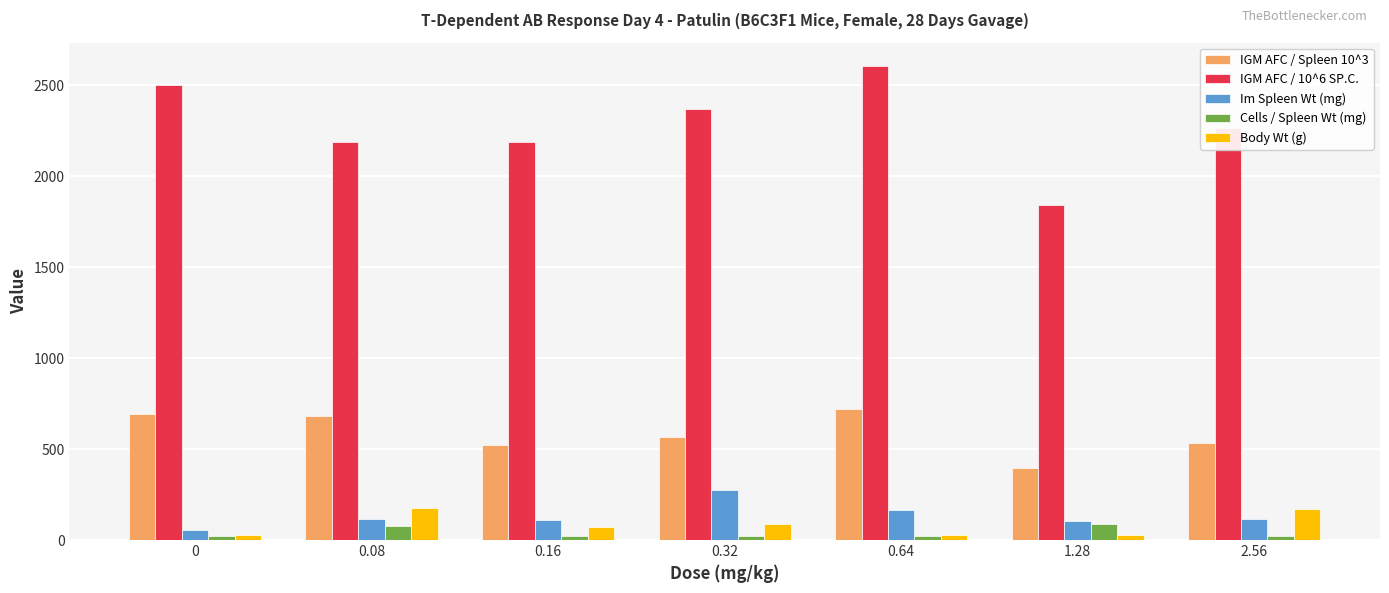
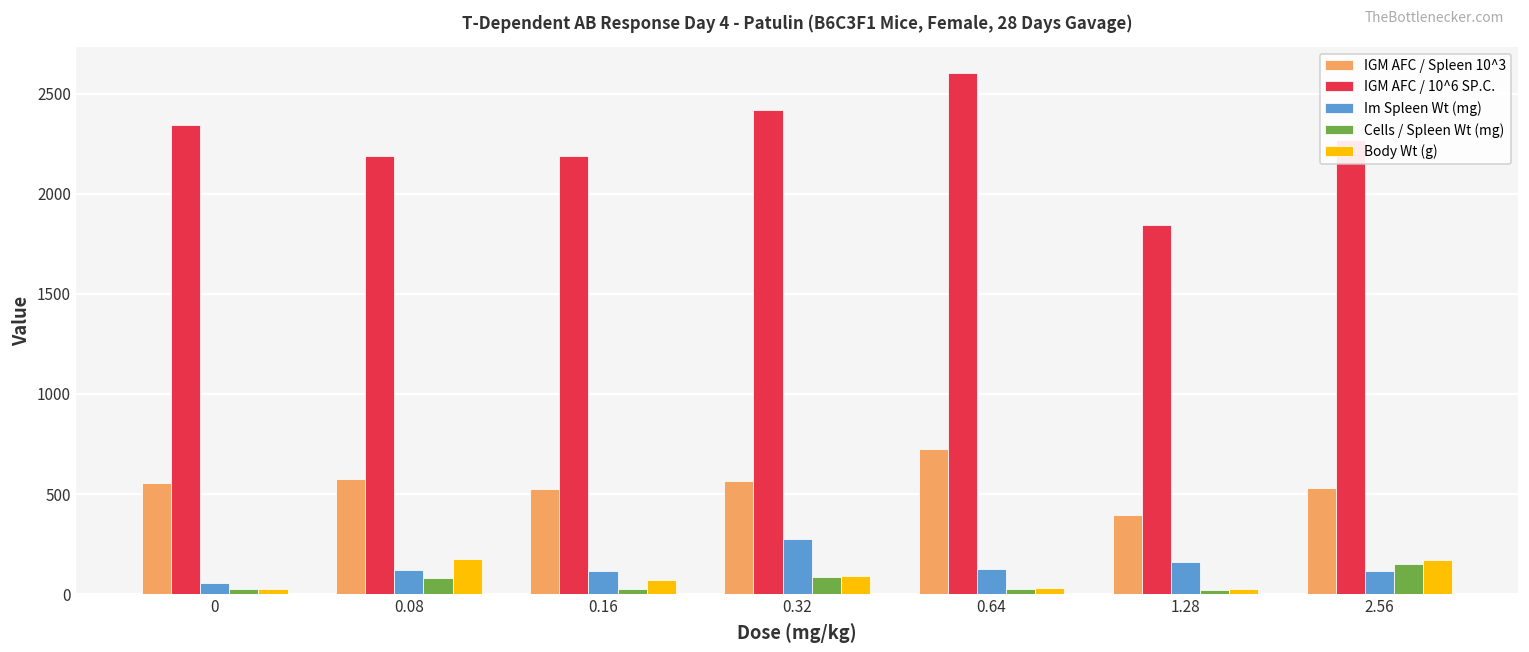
IGM AFC / Spleen 10^3, 0: 690 -> 550
IGM AFC / 10^6 SP.C., 0: 2500 -> 2340
IGM AFC / Spleen 10^3, 0.08: 680 -> 580
IGM AFC / 10^6 SP.C., 0.32: 2370 -> 2420
Cells / Spleen Wt (mg), 0.32: 20 -> 80
Im Spleen Wt (mg), 0.64: 170 -> 120
Im Spleen Wt (mg), 1.28: 100 -> 160
Cells / Spleen Wt (mg), 1.28: 90 -> 20
Cells / Spleen Wt (mg), 2.56: 20 -> 150
